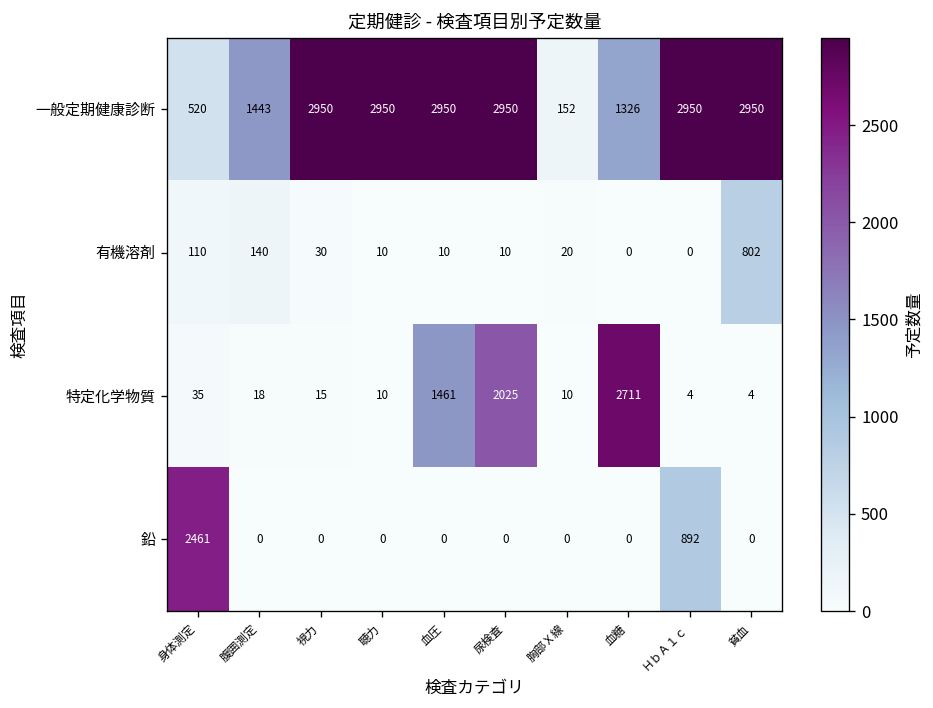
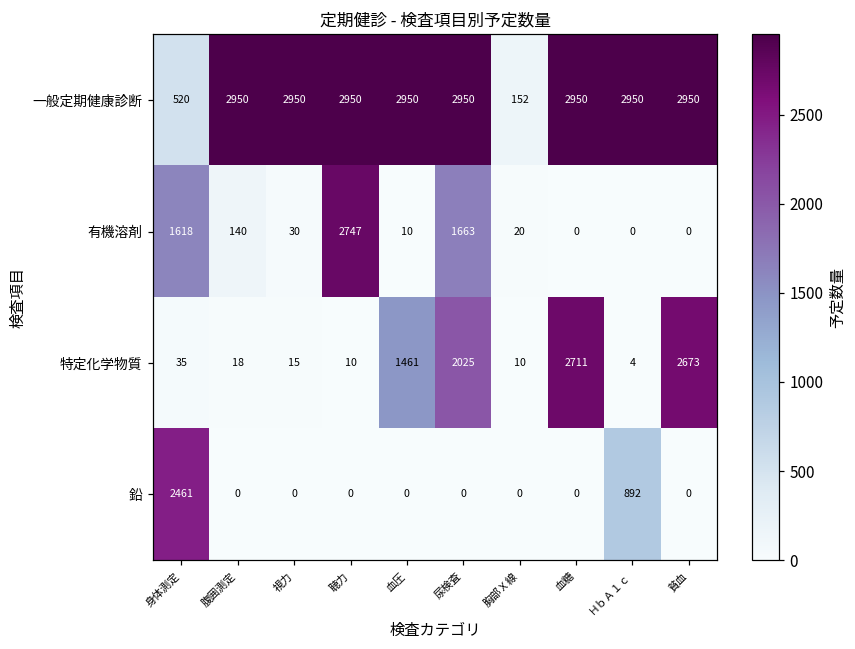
一般定期健康診断, 腹囲測定: 1443 -> 2950
一般定期健康診断, 血糖: 1326 -> 2950
有機溶剤, 身体測定: 110 -> 1618
有機溶剤, 聴力: 10 -> 2747
有機溶剤, 尿検査: 10 -> 1663
有機溶剤, 貧血: 802 -> 0
特定化学物質, 貧血: 4 -> 2673
